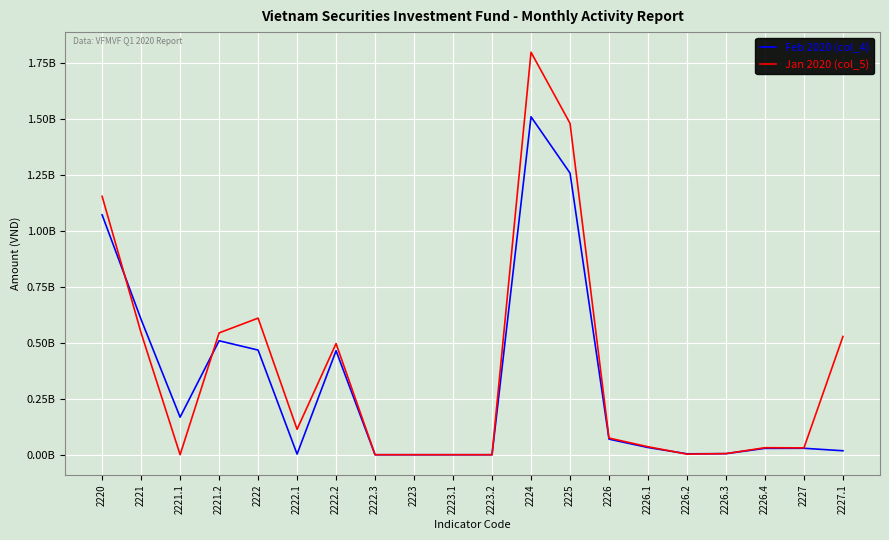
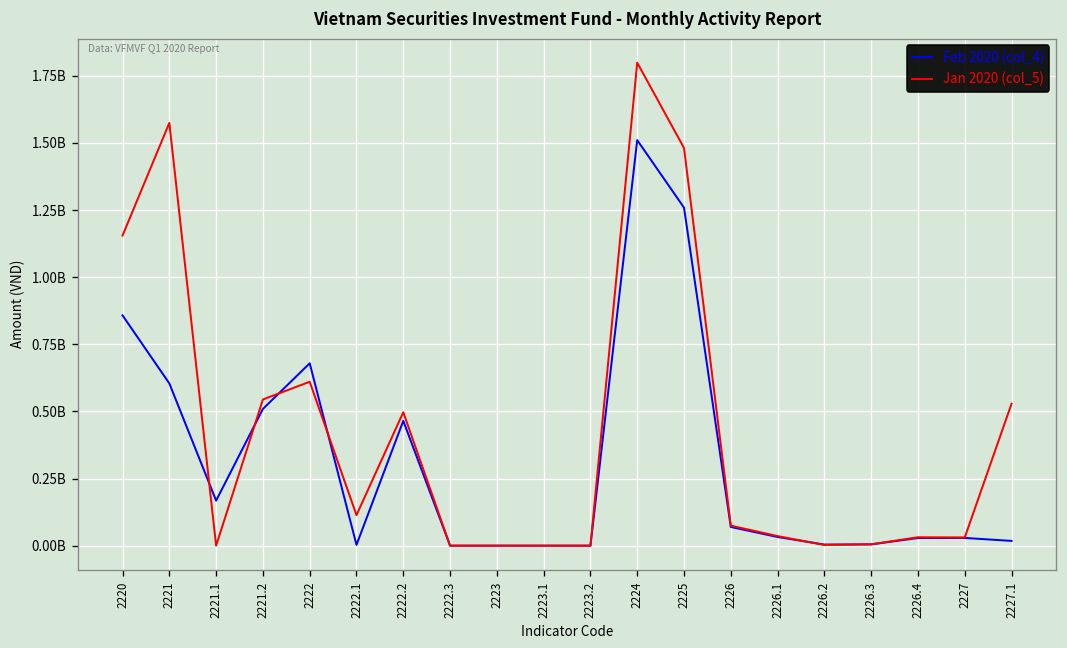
Feb 2020 (col_4), 2220: 1070000000 -> 860000000
Jan 2020 (col_5), 2221: 540000000 -> 1570000000
Feb 2020 (col_4), 2222: 470000000 -> 680000000
